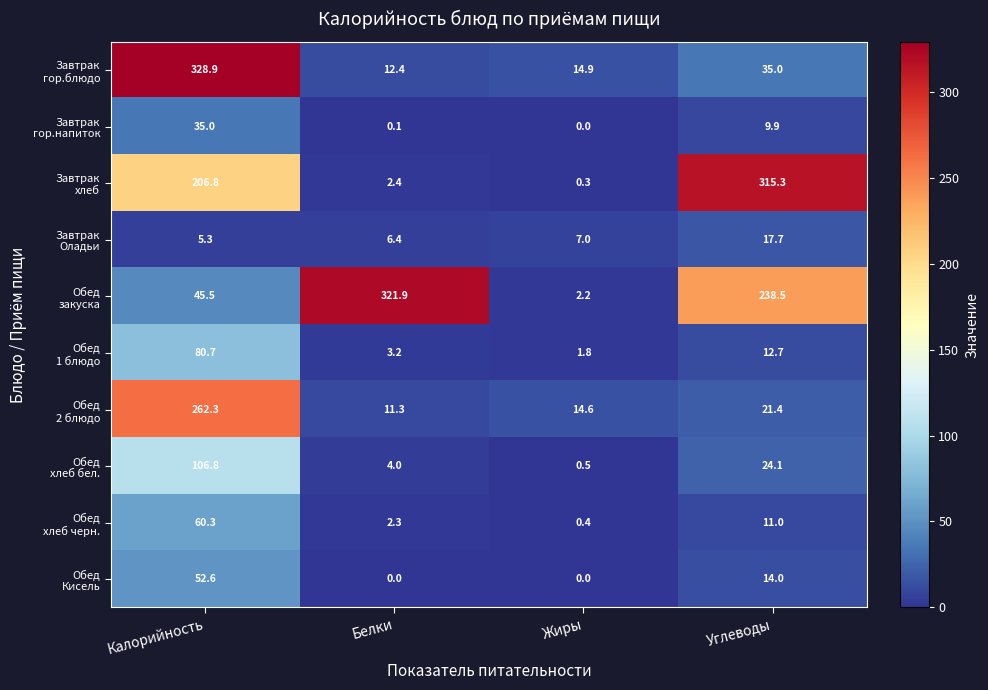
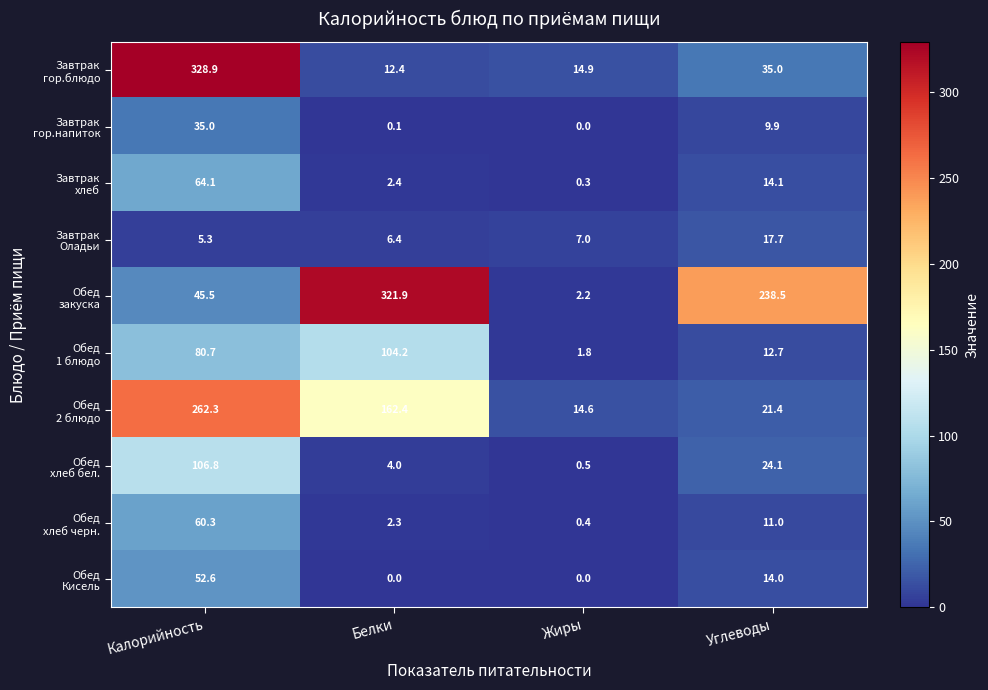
Завтрак хлеб, Калорийность: 206.8 -> 64.1
Завтрак хлеб, Углеводы: 315.3 -> 14.1
Обед 1 блюдо, Белки: 3.2 -> 104.2
Обед 2 блюдо, Белки: 11.3 -> 162.4
